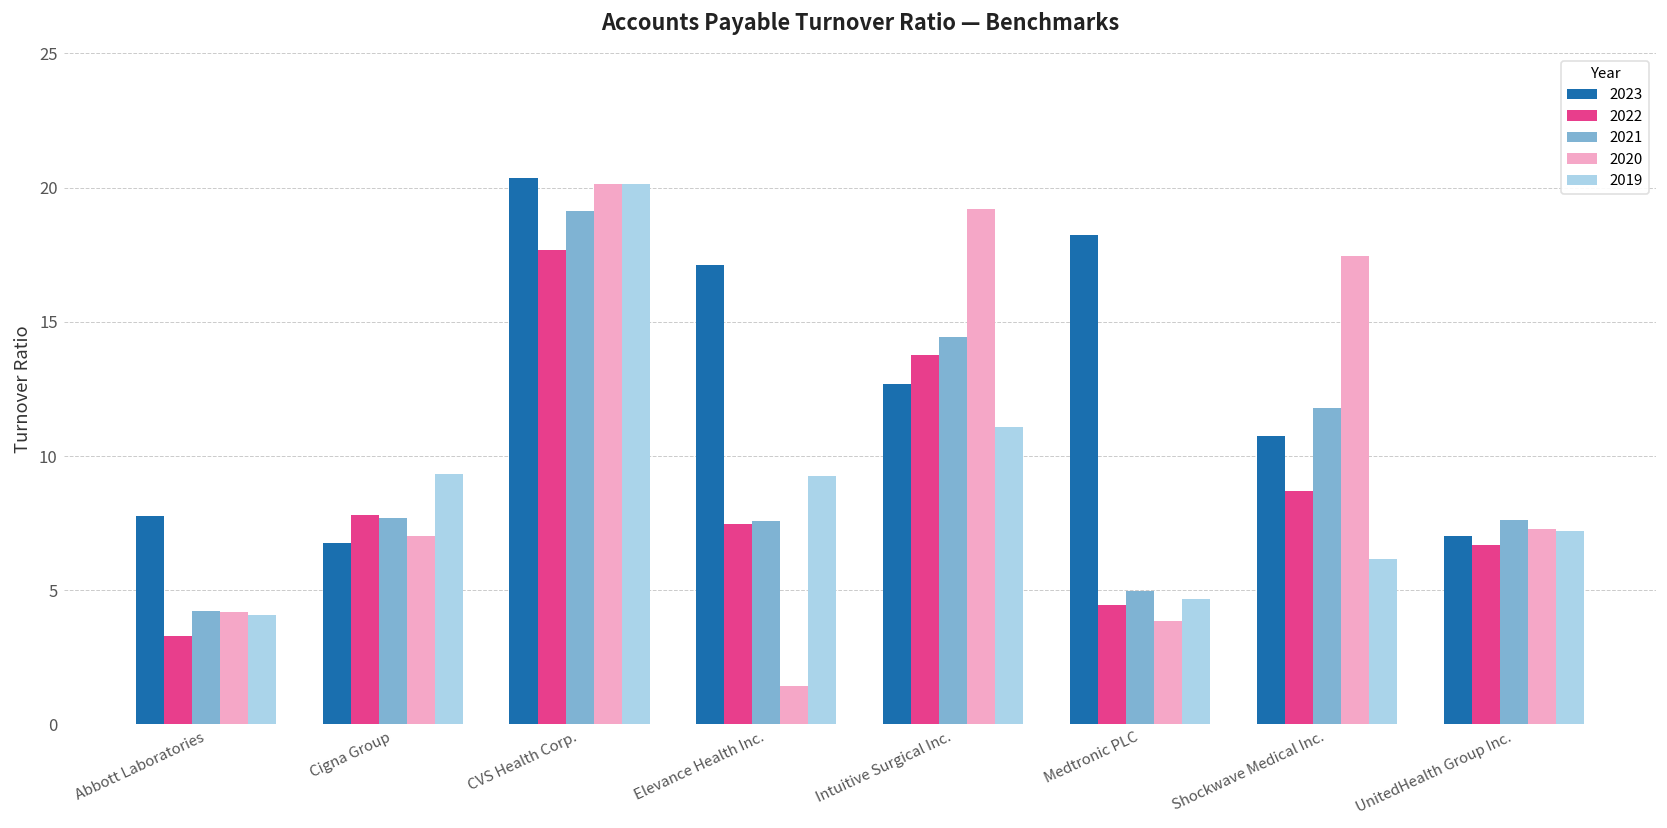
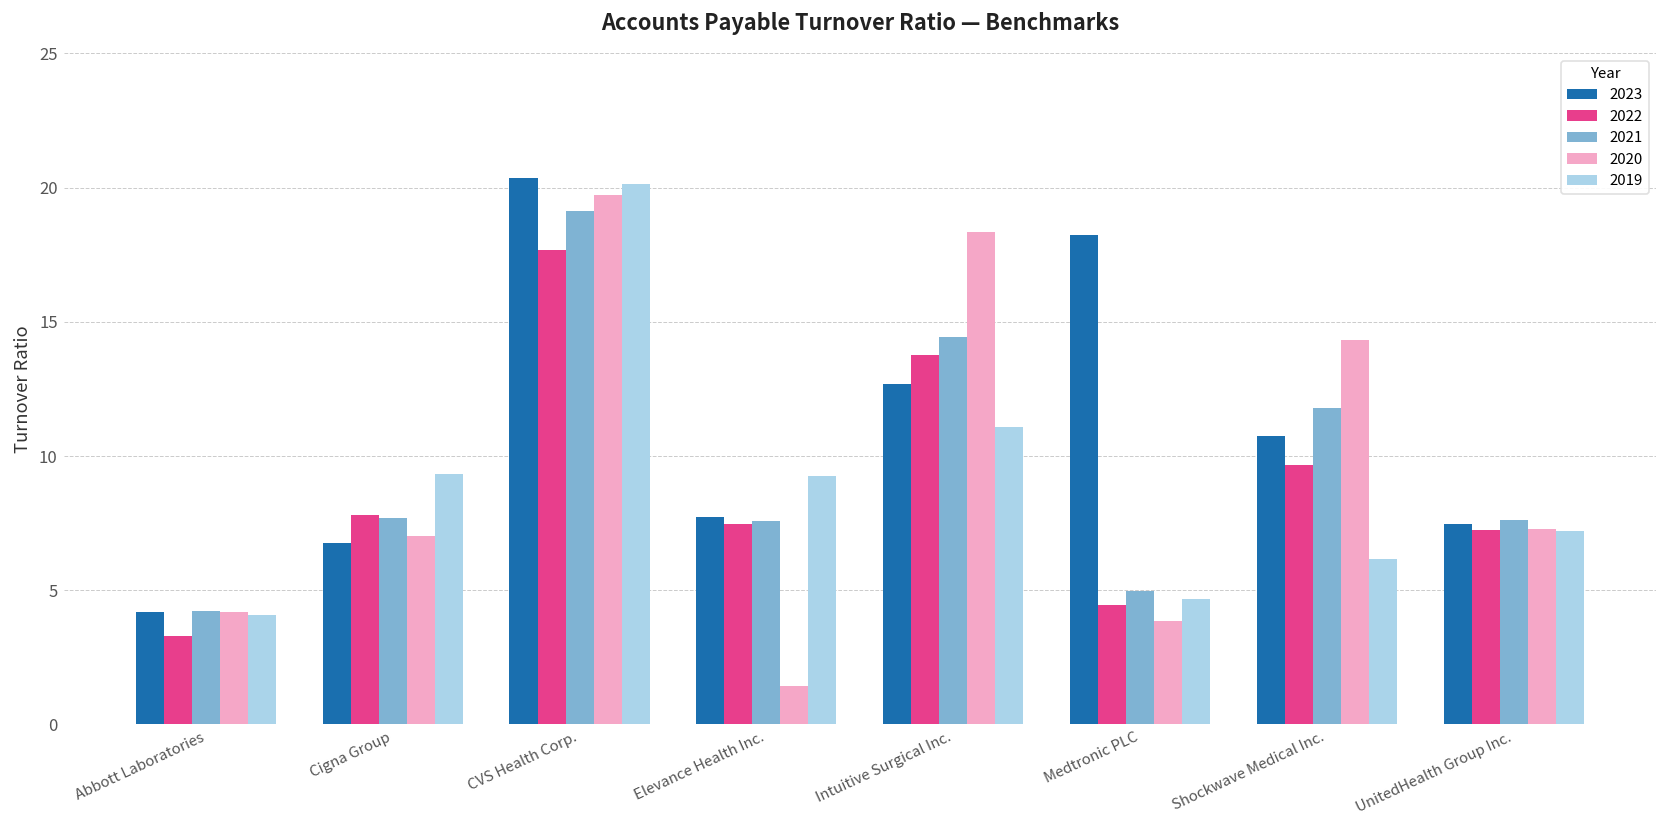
2023, Abbott Laboratories: 7.8 -> 4.2
2020, CVS Health Corp.: 20.1 -> 19.7
2023, Elevance Health Inc.: 17.1 -> 7.7
2020, Intuitive Surgical Inc.: 19.2 -> 18.4
2022, Shockwave Medical Inc.: 8.7 -> 9.7
2020, Shockwave Medical Inc.: 17.4 -> 14.3
2023, UnitedHealth Group Inc.: 7.0 -> 7.5
2022, UnitedHealth Group Inc.: 6.7 -> 7.3
